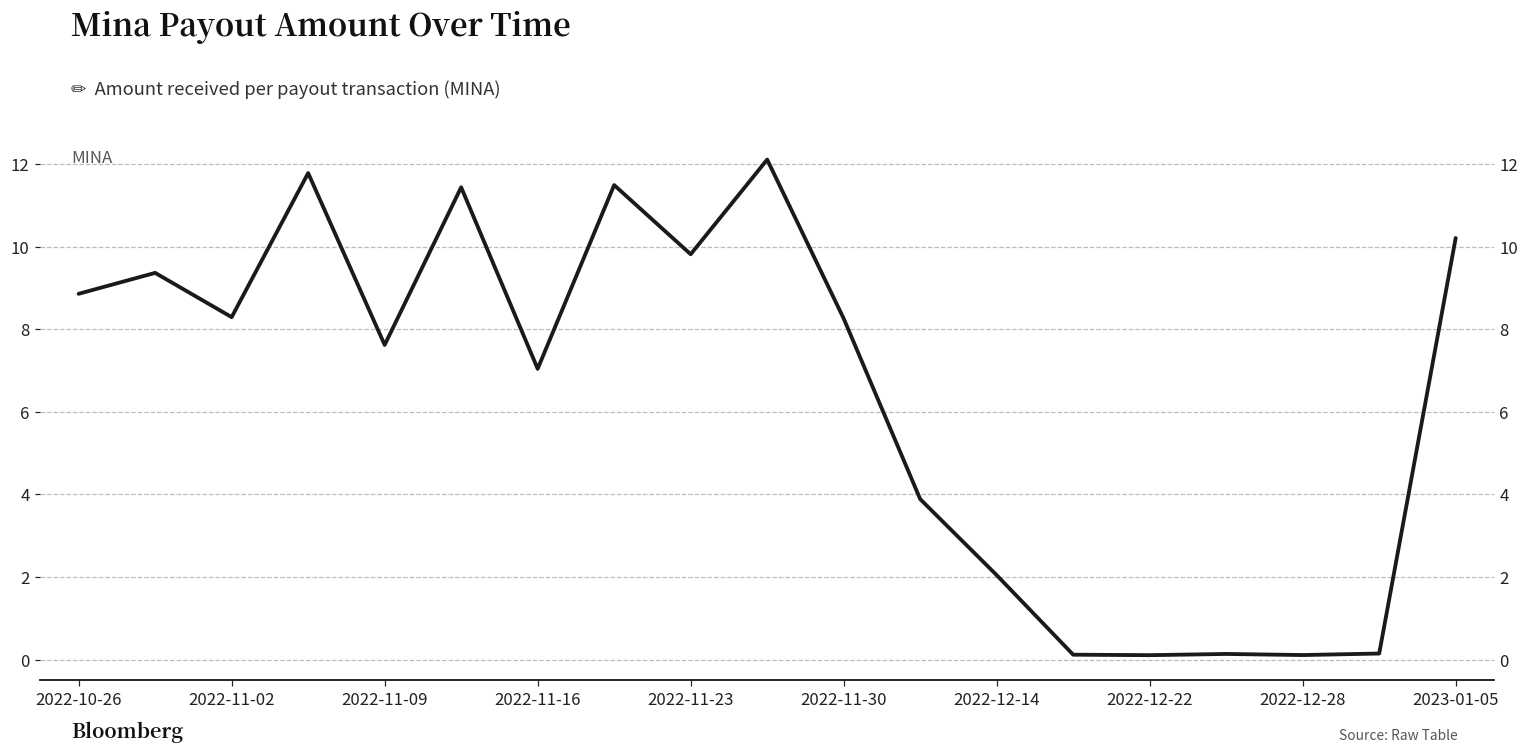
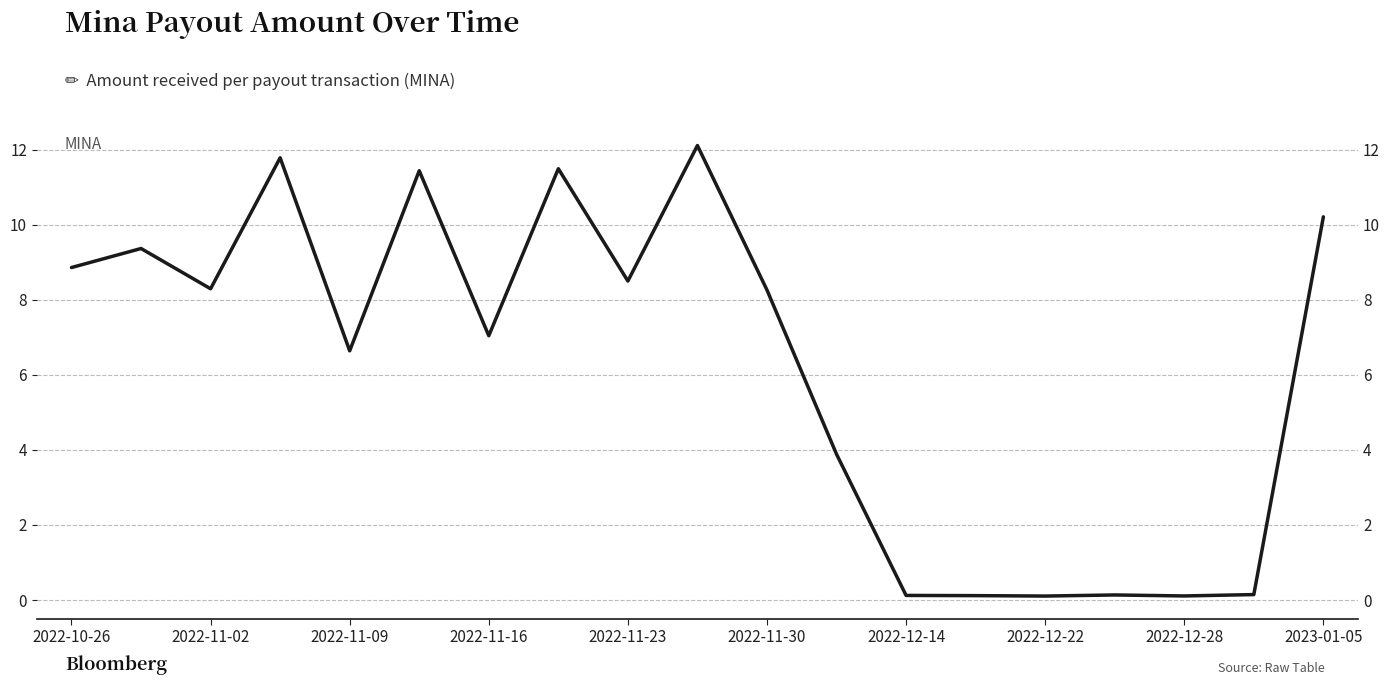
2022-11-09: 7.6 -> 6.6
2022-11-23: 9.8 -> 8.5
2022-12-14: 2.0 -> 0.1
